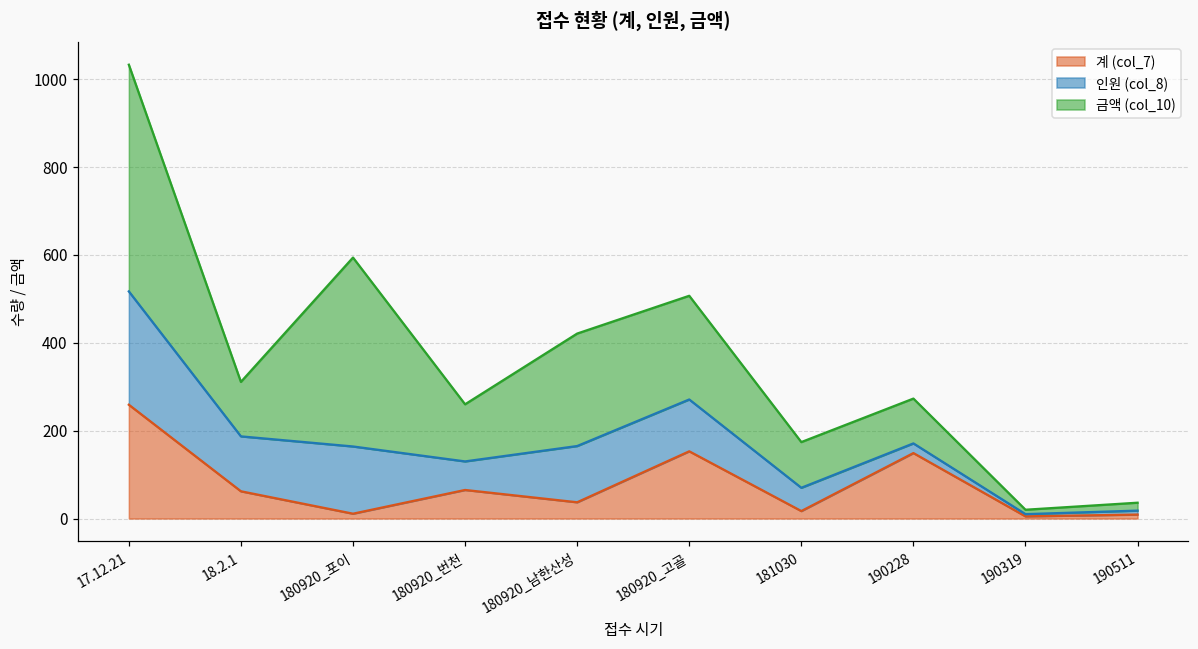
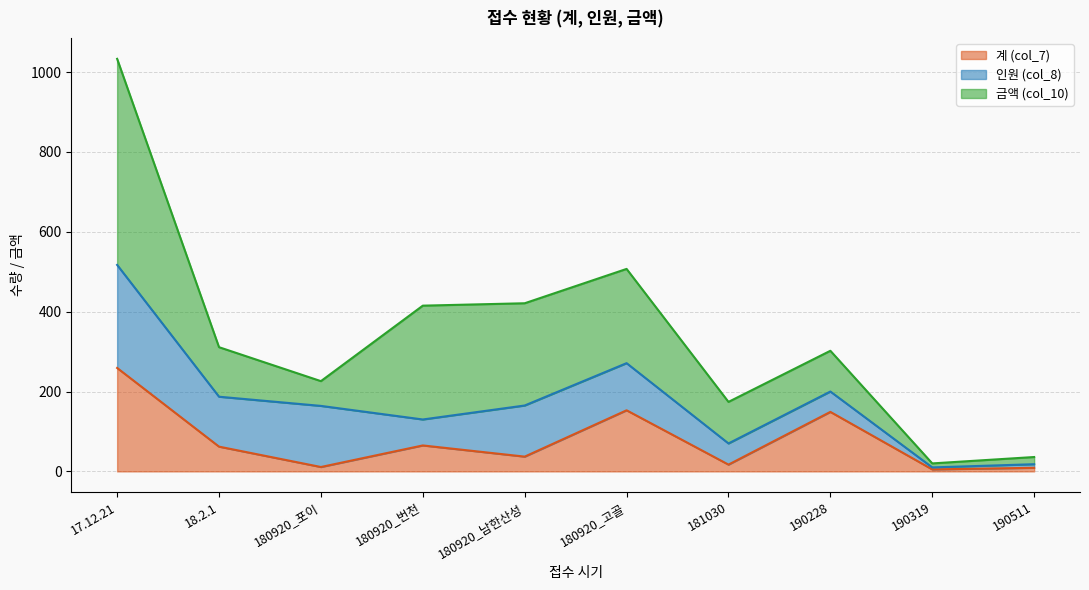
금액 (col_10), 180920_포이: 430 -> 60
금액 (col_10), 180920_번천: 130 -> 290
인원 (col_8), 190228: 20 -> 50
